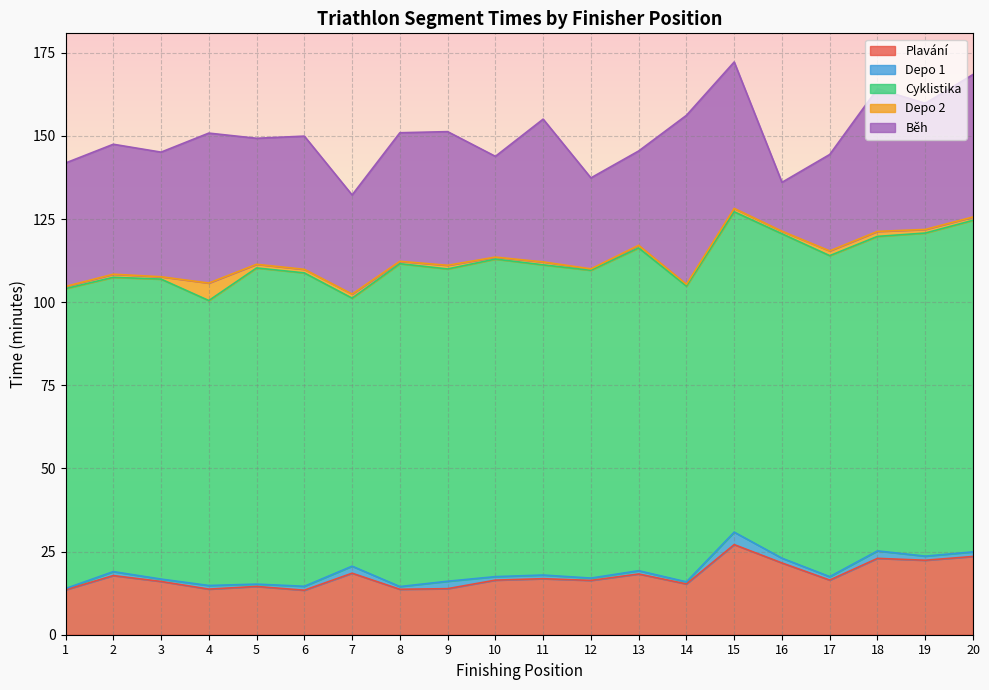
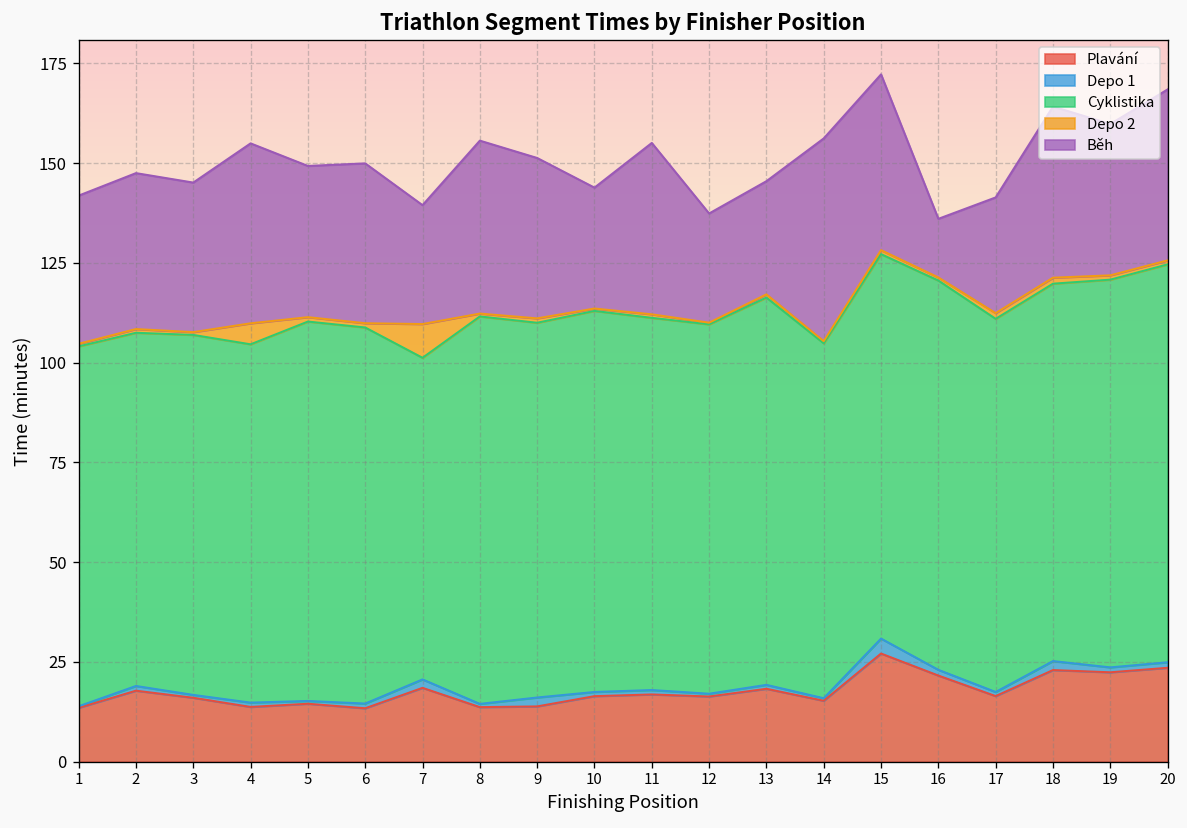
Cyklistika, 4: 86 -> 90
Depo 2, 7: 1 -> 8
Běh, 8: 39 -> 43
Cyklistika, 17: 97 -> 94
